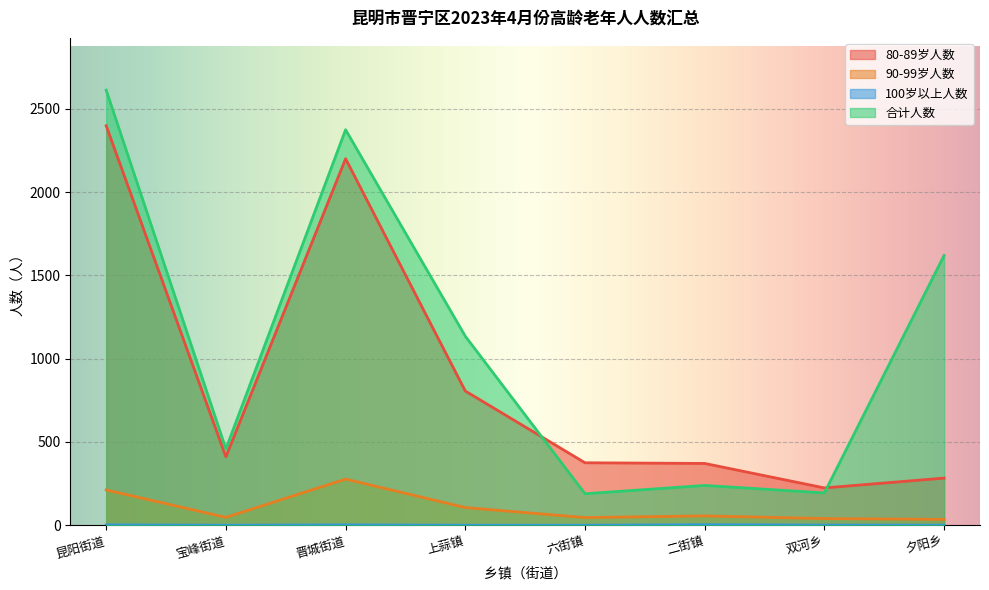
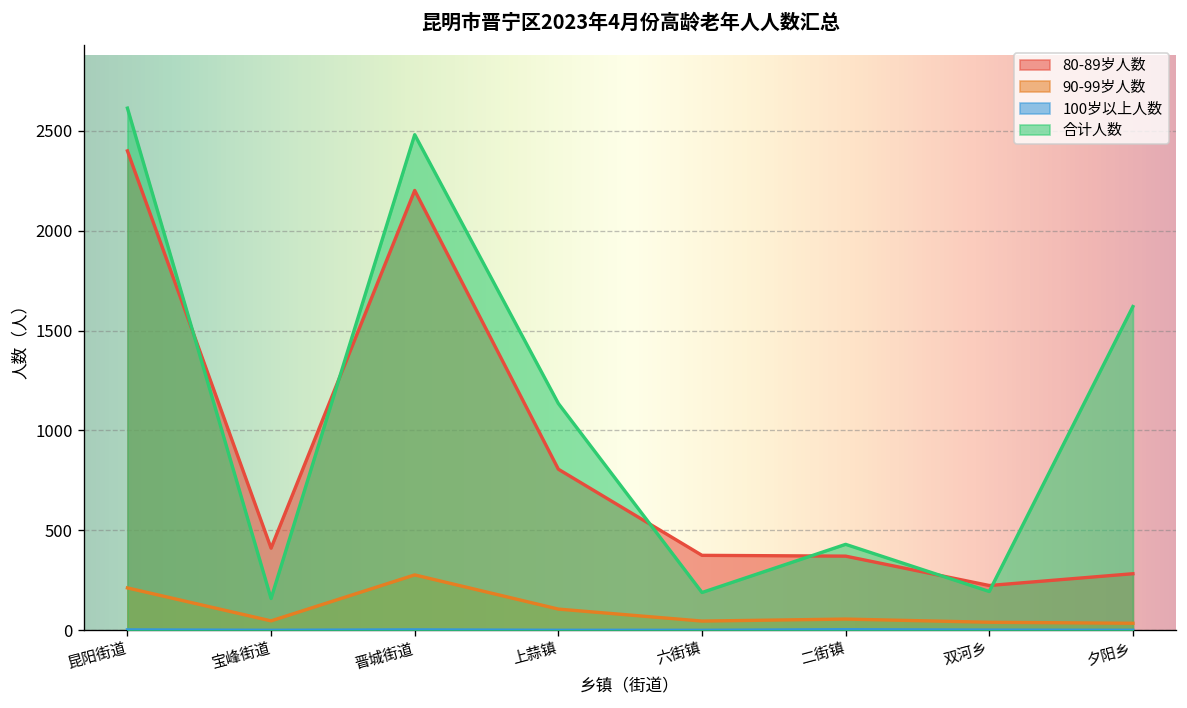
合计人数, 宝峰街道: 460 -> 160
合计人数, 晋城街道: 2380 -> 2480
合计人数, 二街镇: 240 -> 430
